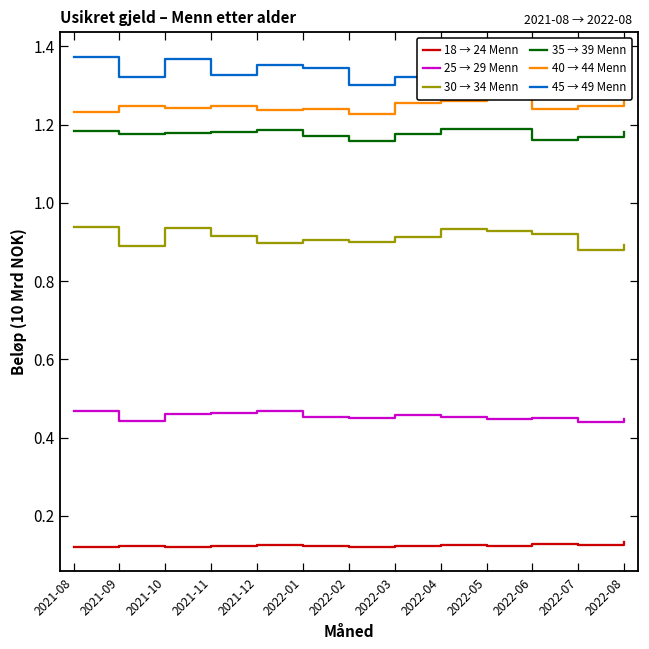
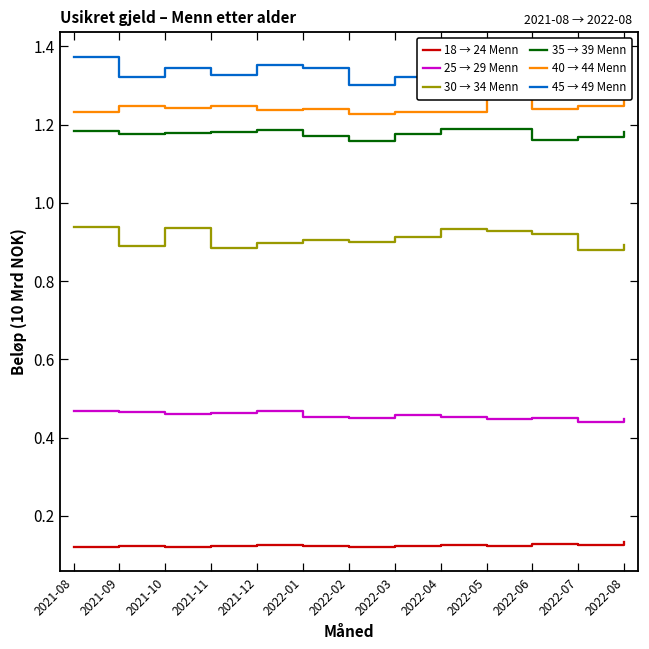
25 → 29 Menn, 2021-09: 0.44 -> 0.46
45 → 49 Menn, 2021-10: 1.37 -> 1.35
30 → 34 Menn, 2021-11: 0.91 -> 0.88
40 → 44 Menn, 2022-03: 1.26 -> 1.23
40 → 44 Menn, 2022-04: 1.26 -> 1.23
